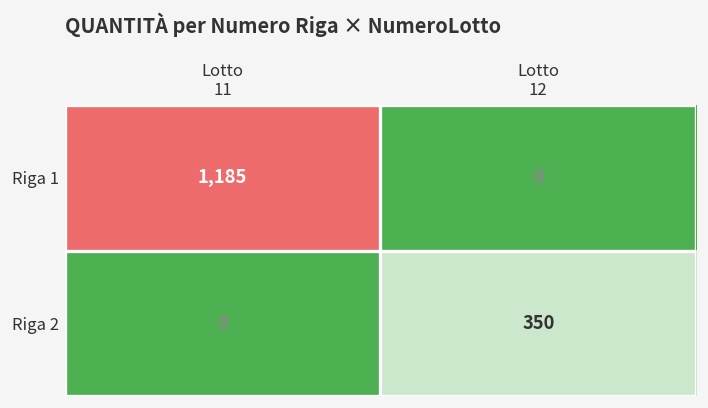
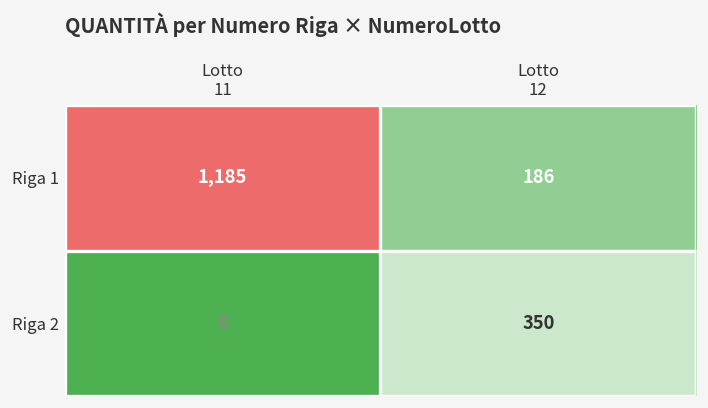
Riga 1, Lotto 12: 0 -> 186
